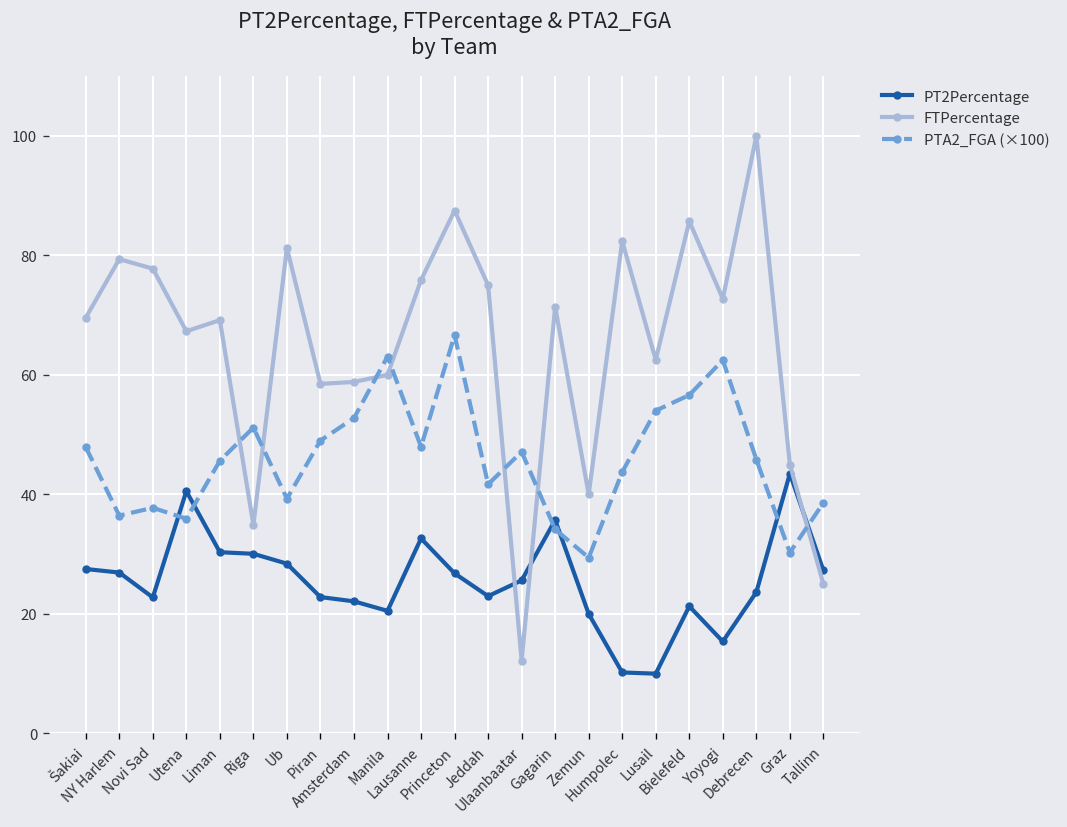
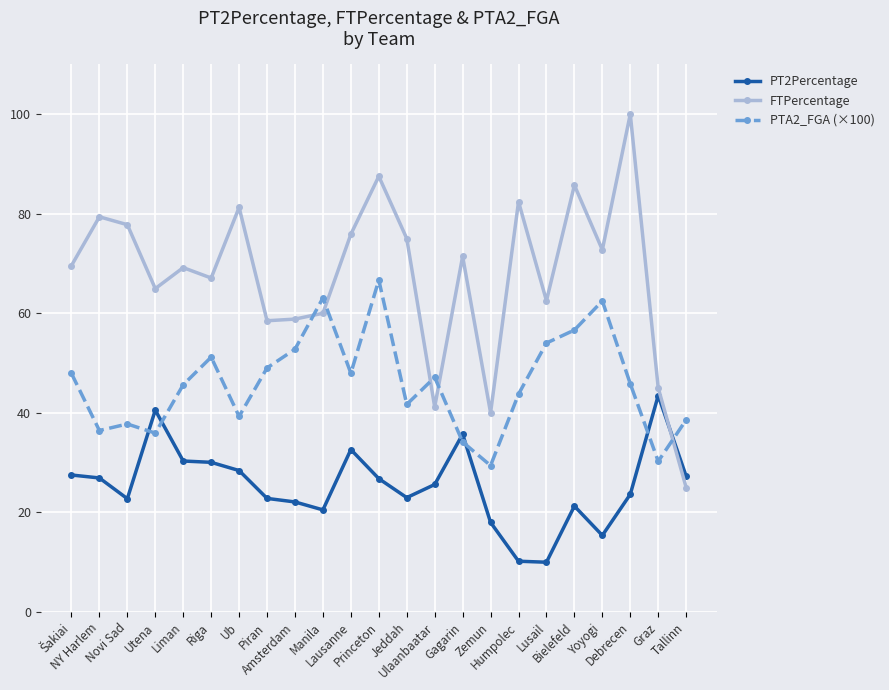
FTPercentage, Utena: 67 -> 65
FTPercentage, Riga: 35 -> 67
FTPercentage, Ulaanbaatar: 12 -> 41
PT2Percentage, Zemun: 20 -> 18
